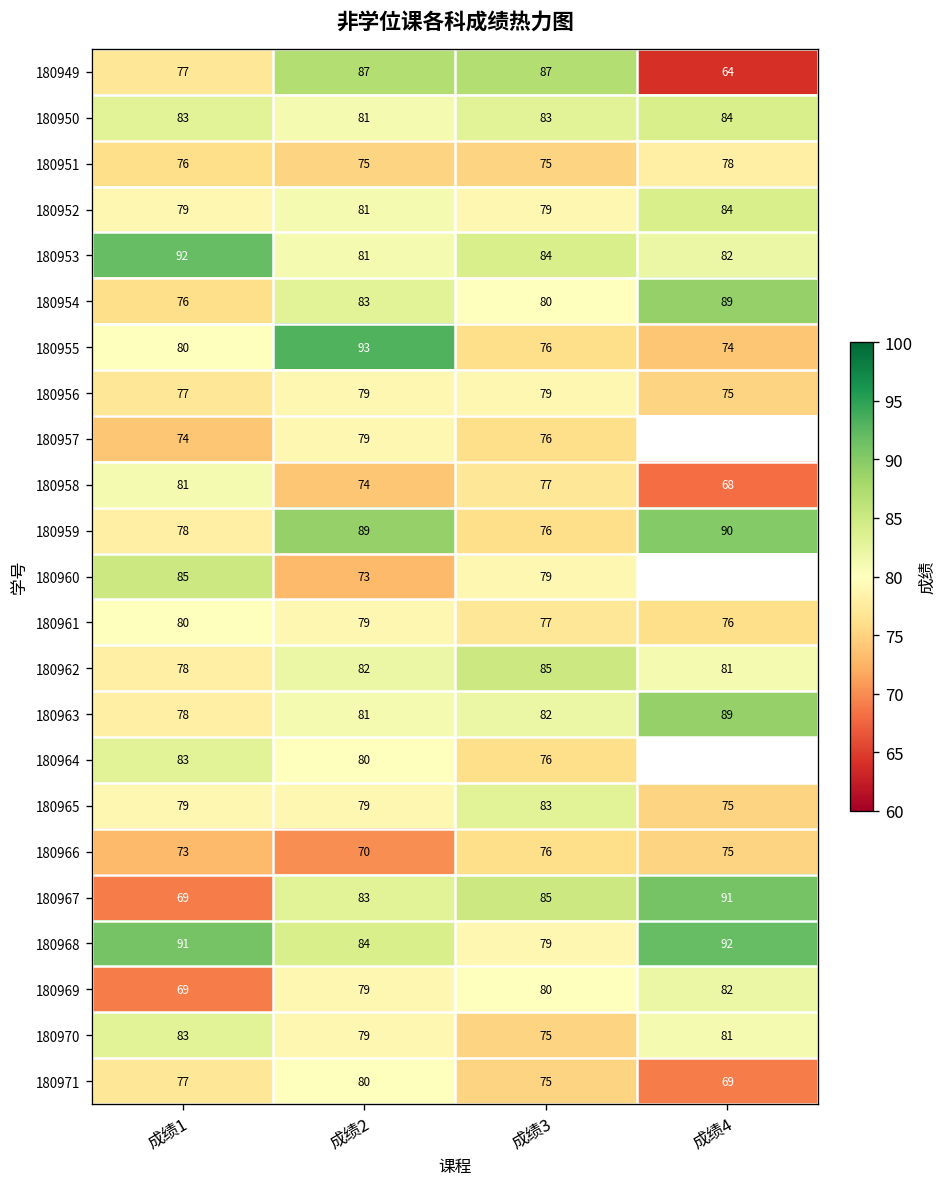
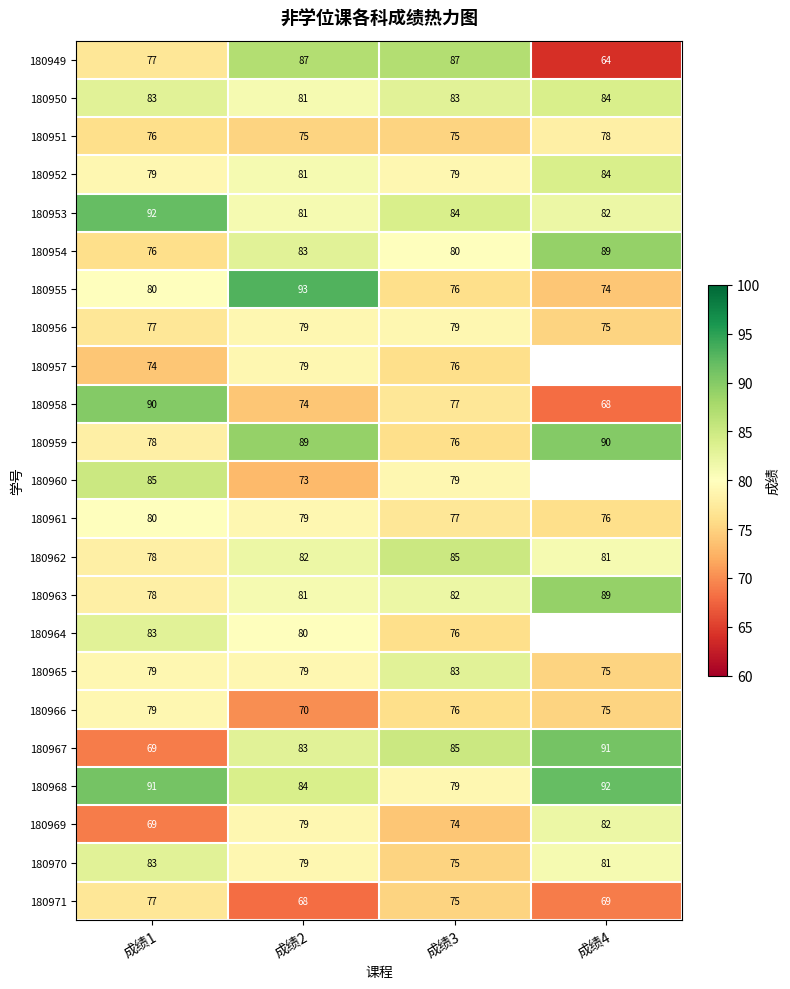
180958, 成绩1: 81 -> 90
180966, 成绩1: 73 -> 79
180969, 成绩3: 80 -> 74
180971, 成绩2: 80 -> 68
